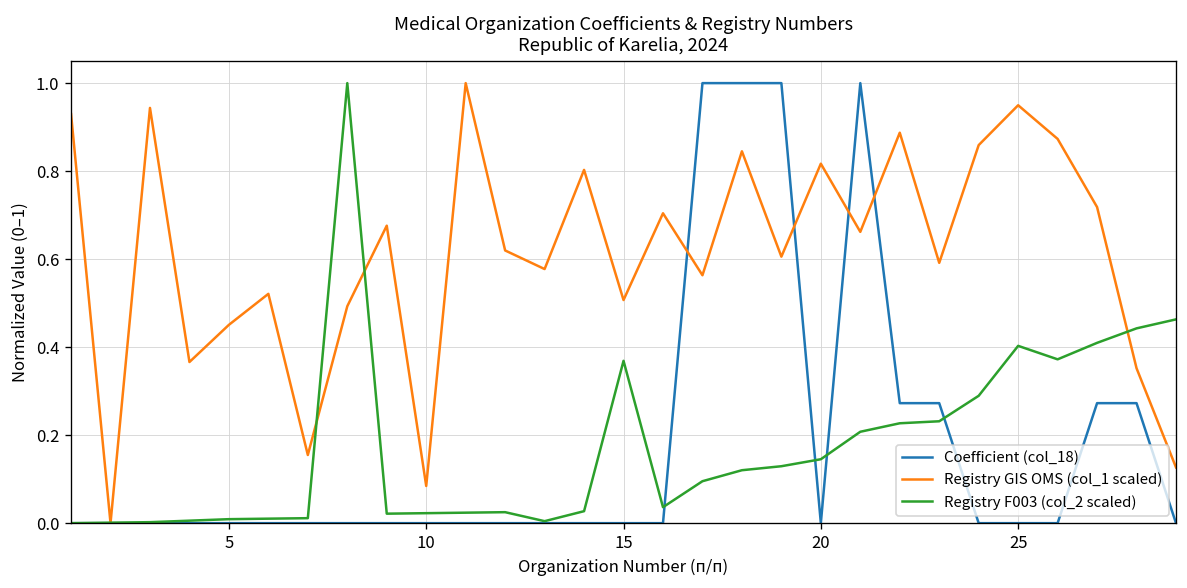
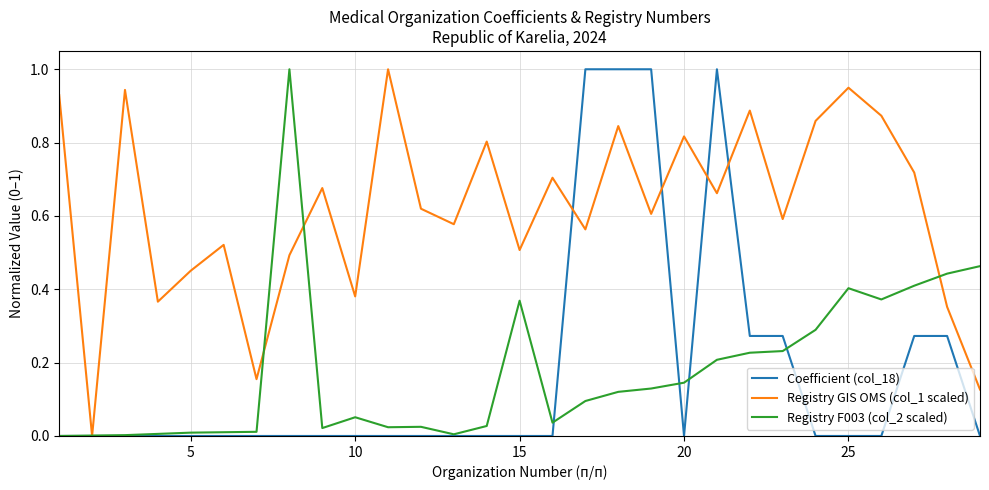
Registry GIS OMS (col_1 scaled), 10: 0.08 -> 0.38
Registry F003 (col_2 scaled), 10: 0.02 -> 0.05
